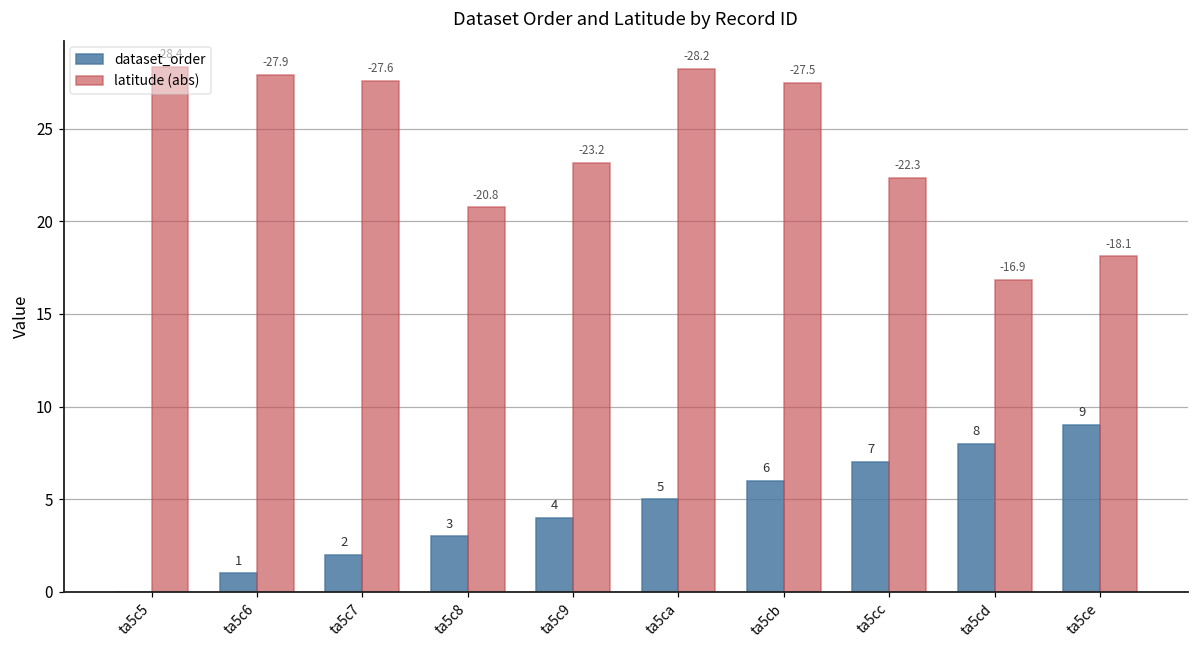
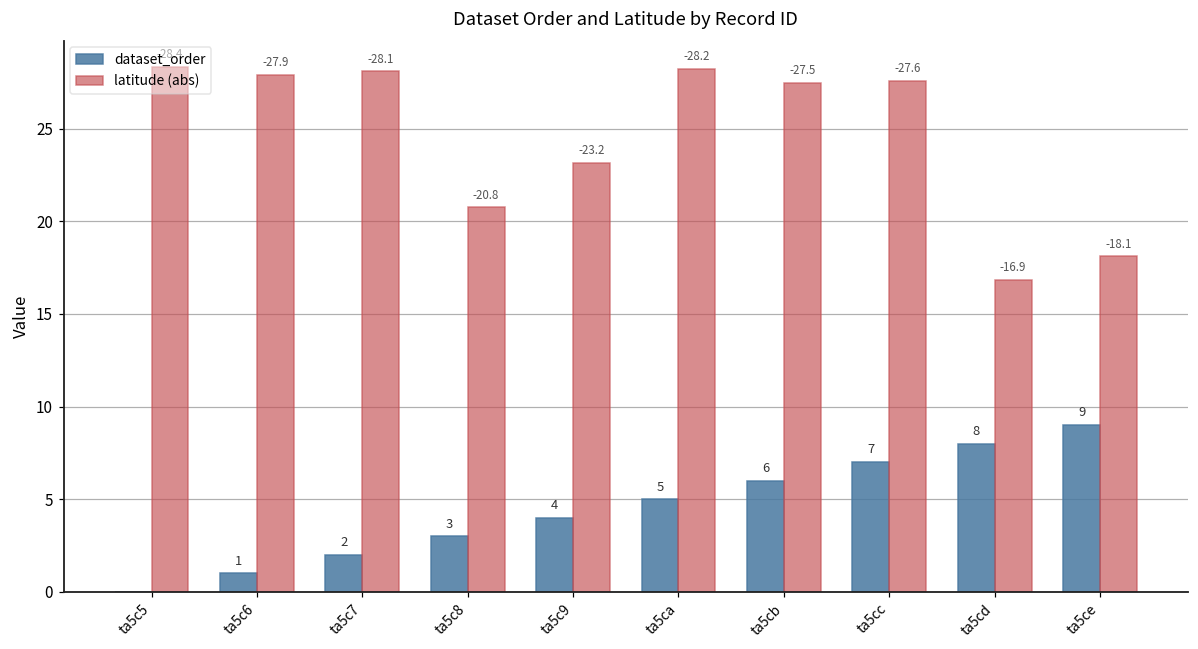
latitude (abs), ta5c7: -27.6 -> -28.1
latitude (abs), ta5cc: -22.3 -> -27.6
